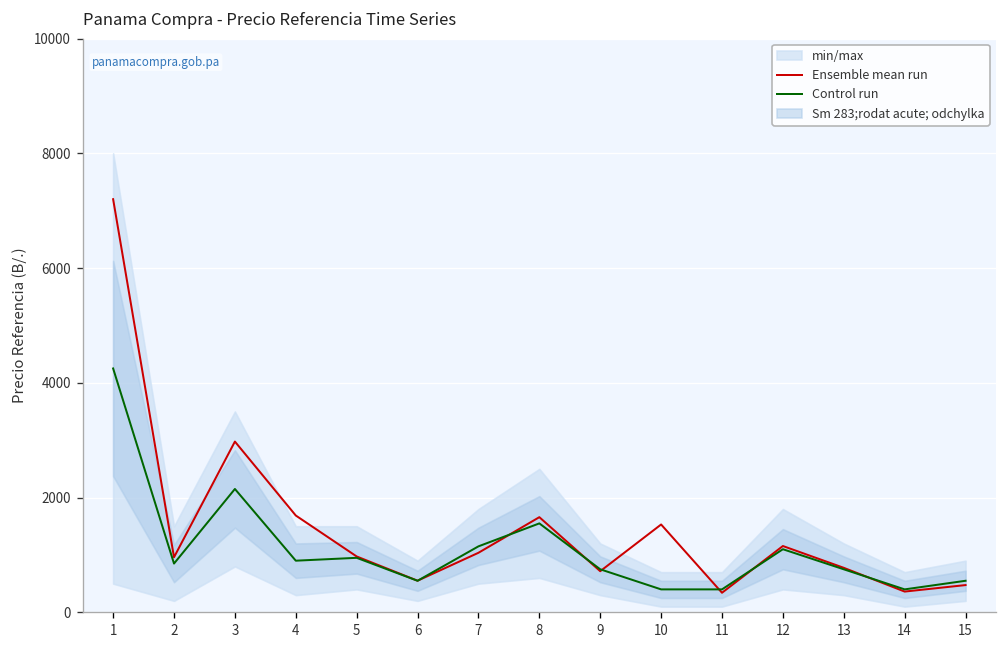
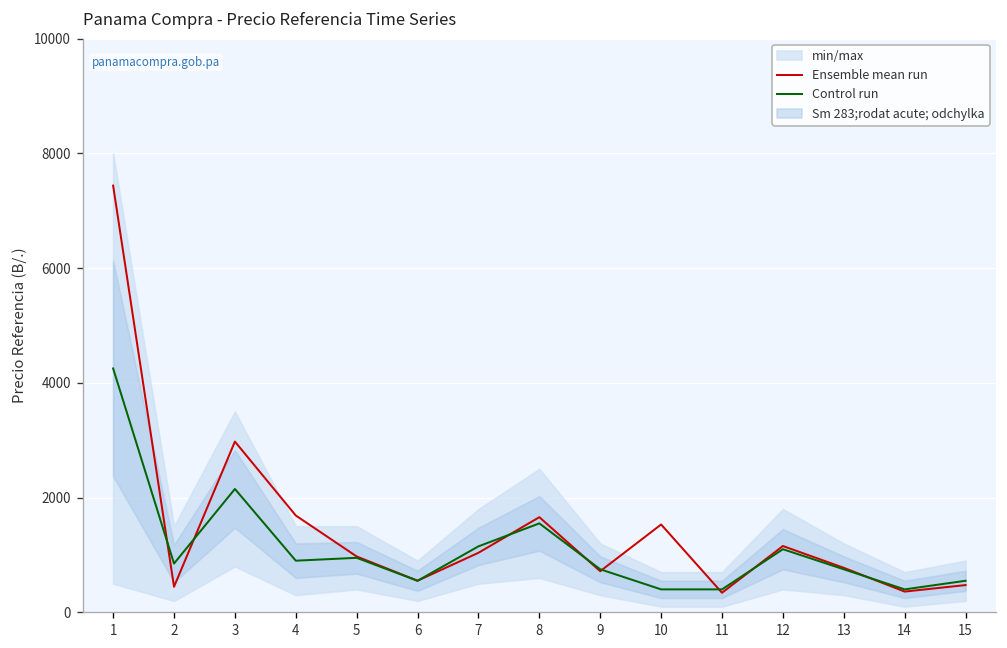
Ensemble mean run, 1: 7200 -> 7400
Ensemble mean run, 2: 1000 -> 400
